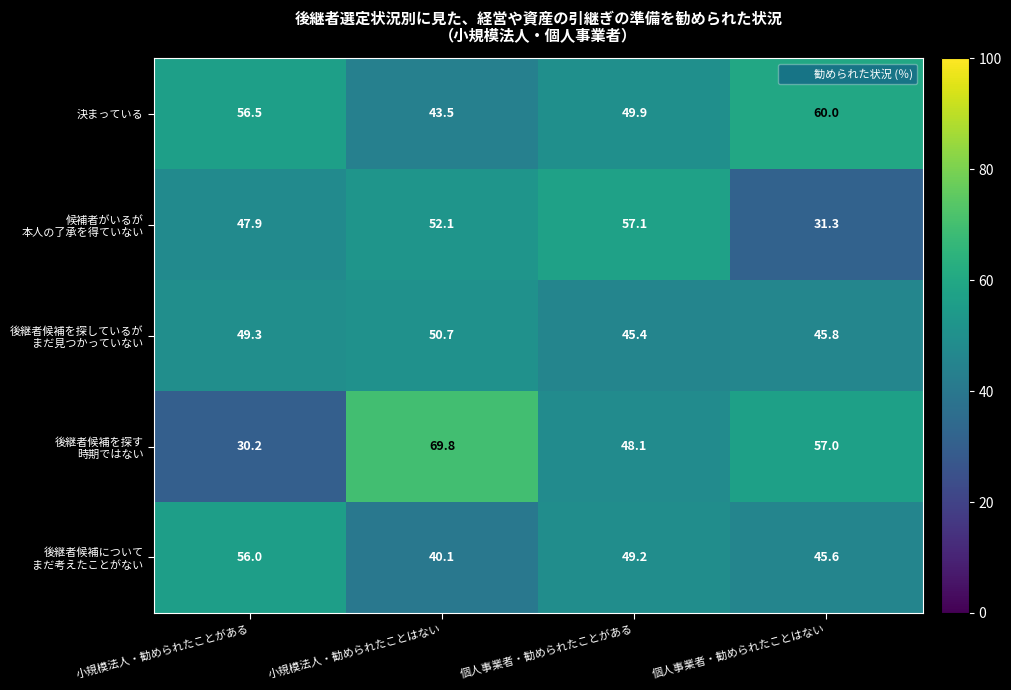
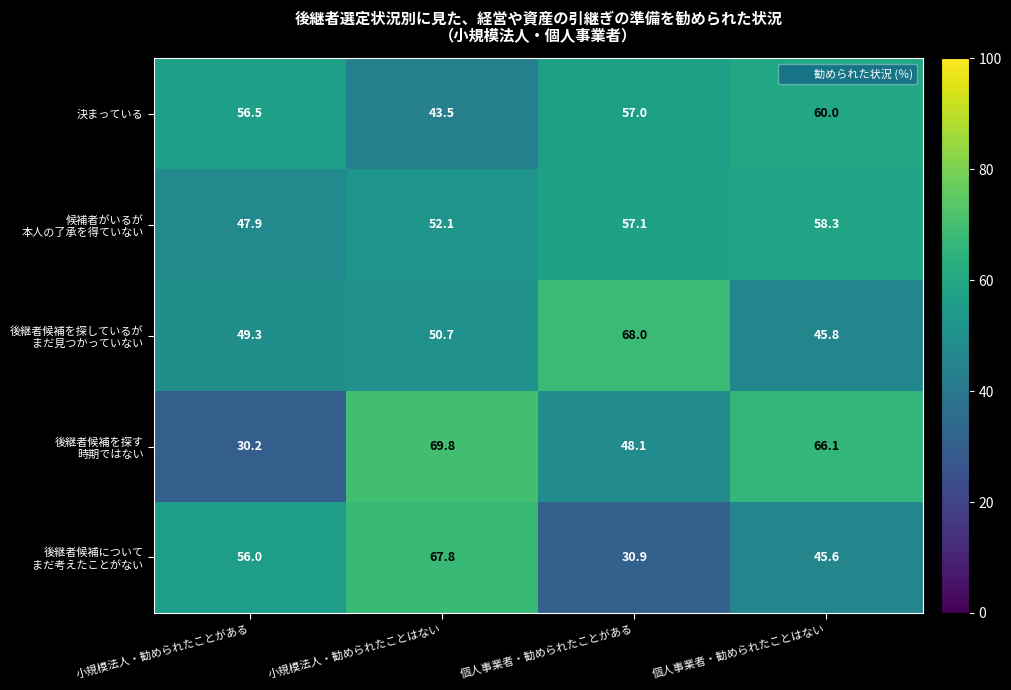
決まっている, 個人事業者・勧められたことがある: 49.9 -> 57.0
候補者がいるが 本人の了承を得ていない, 個人事業者・勧められたことはない: 31.3 -> 58.3
後継者候補を探しているが まだ見つかっていない, 個人事業者・勧められたことがある: 45.4 -> 68.0
後継者候補を探す 時期ではない, 個人事業者・勧められたことはない: 57.0 -> 66.1
後継者候補について まだ考えたことがない, 小規模法人・勧められたことはない: 40.1 -> 67.8
後継者候補について まだ考えたことがない, 個人事業者・勧められたことがある: 49.2 -> 30.9
